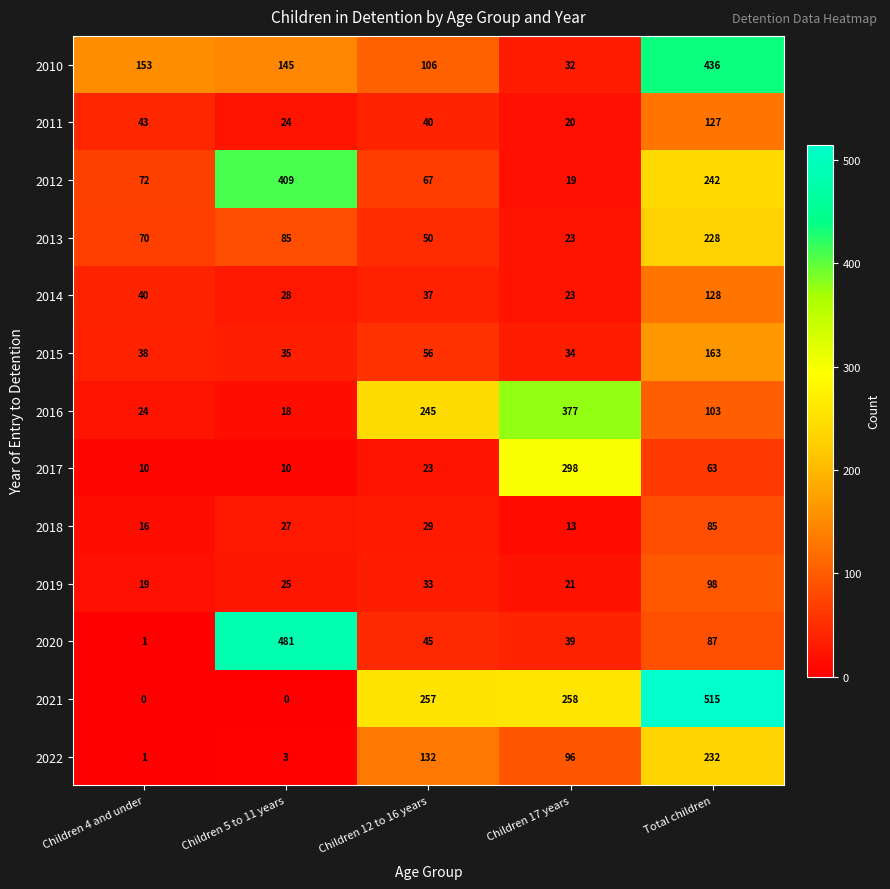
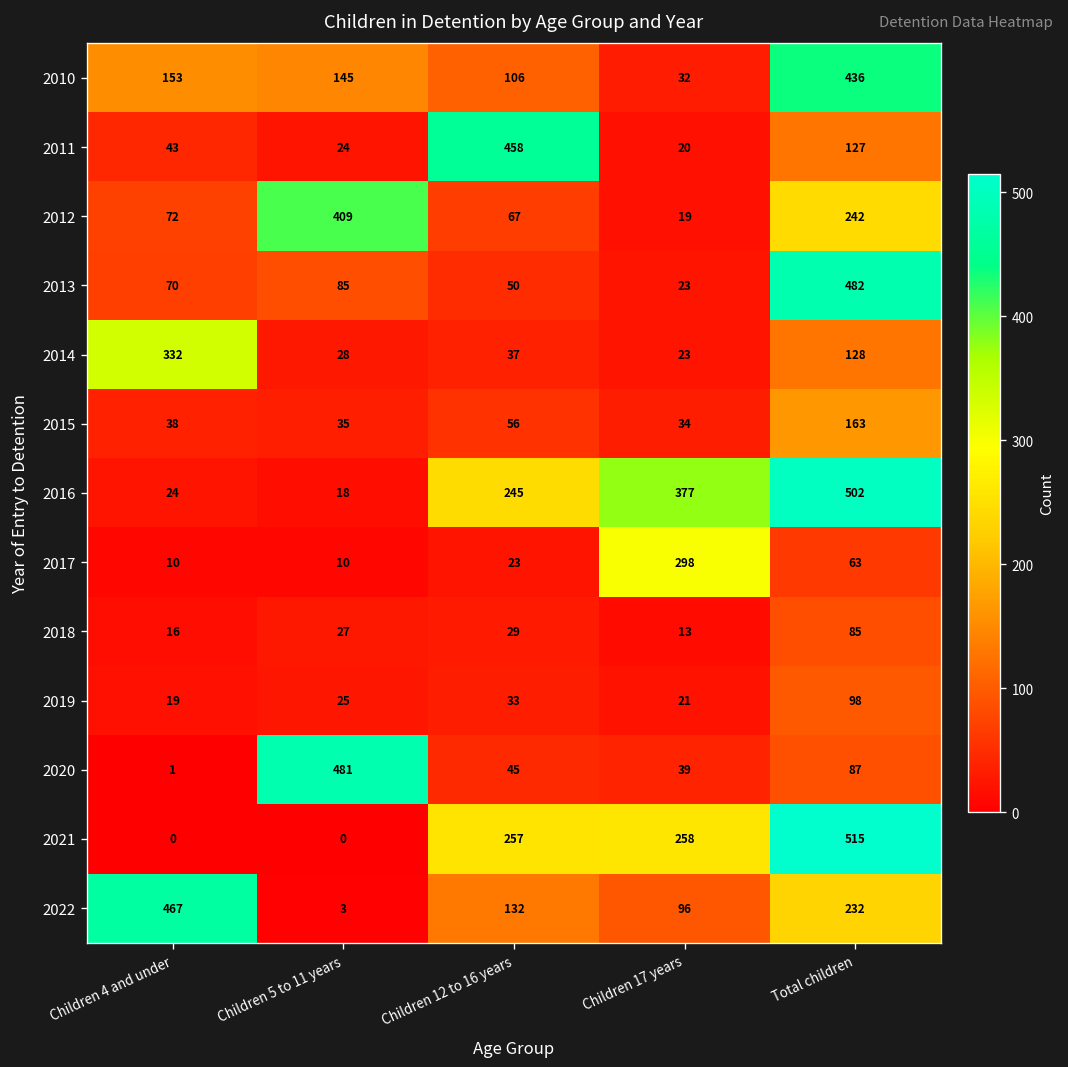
2011, Children 12 to 16 years: 40 -> 458
2013, Total children: 228 -> 482
2014, Children 4 and under: 40 -> 332
2016, Total children: 103 -> 502
2022, Children 4 and under: 1 -> 467
